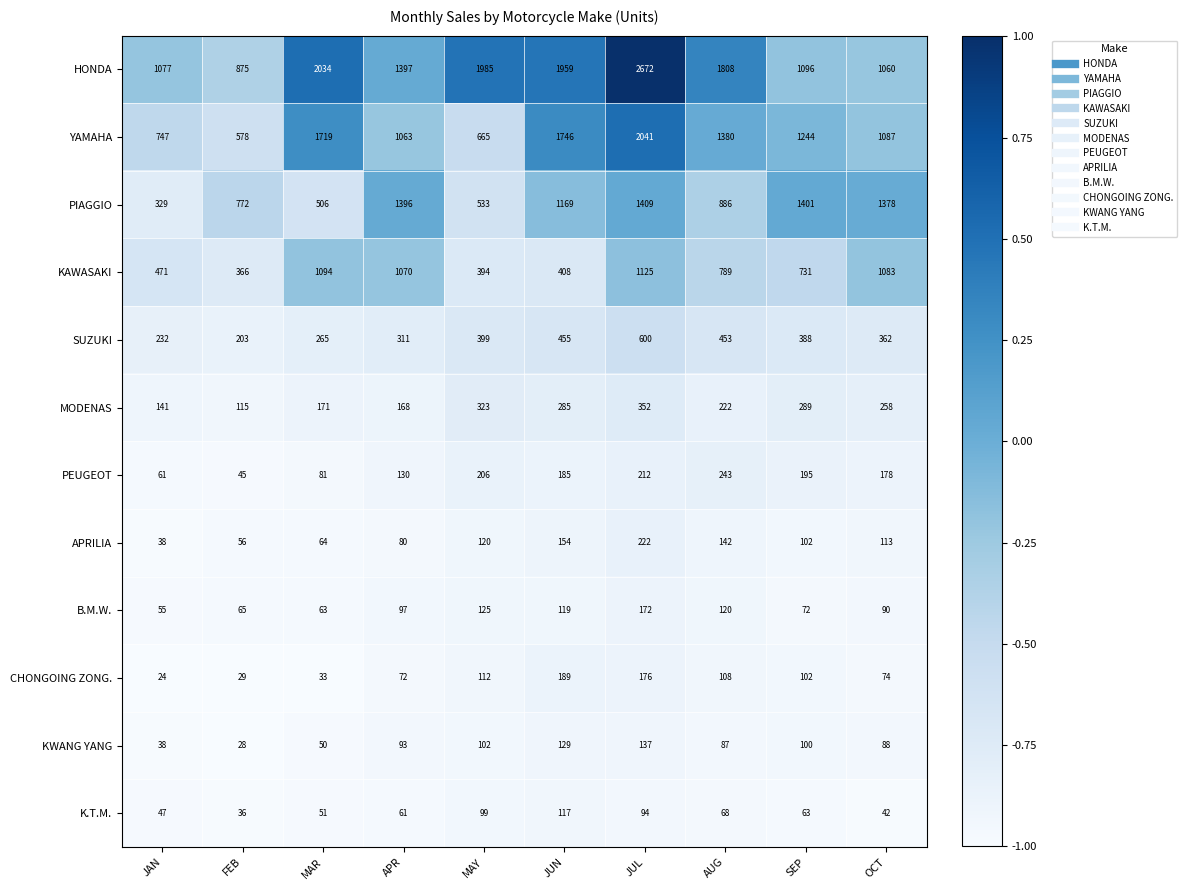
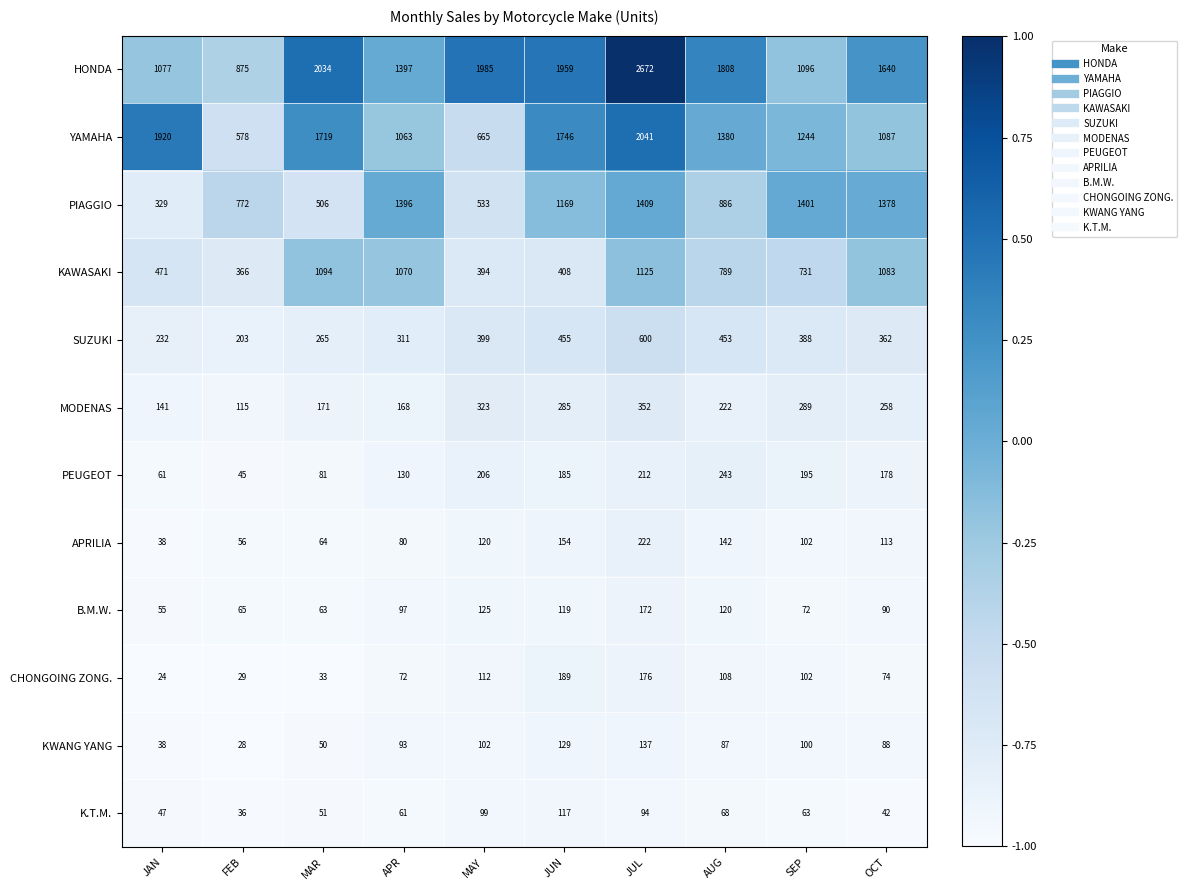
HONDA, OCT: 1060 -> 1640
YAMAHA, JAN: 747 -> 1920
